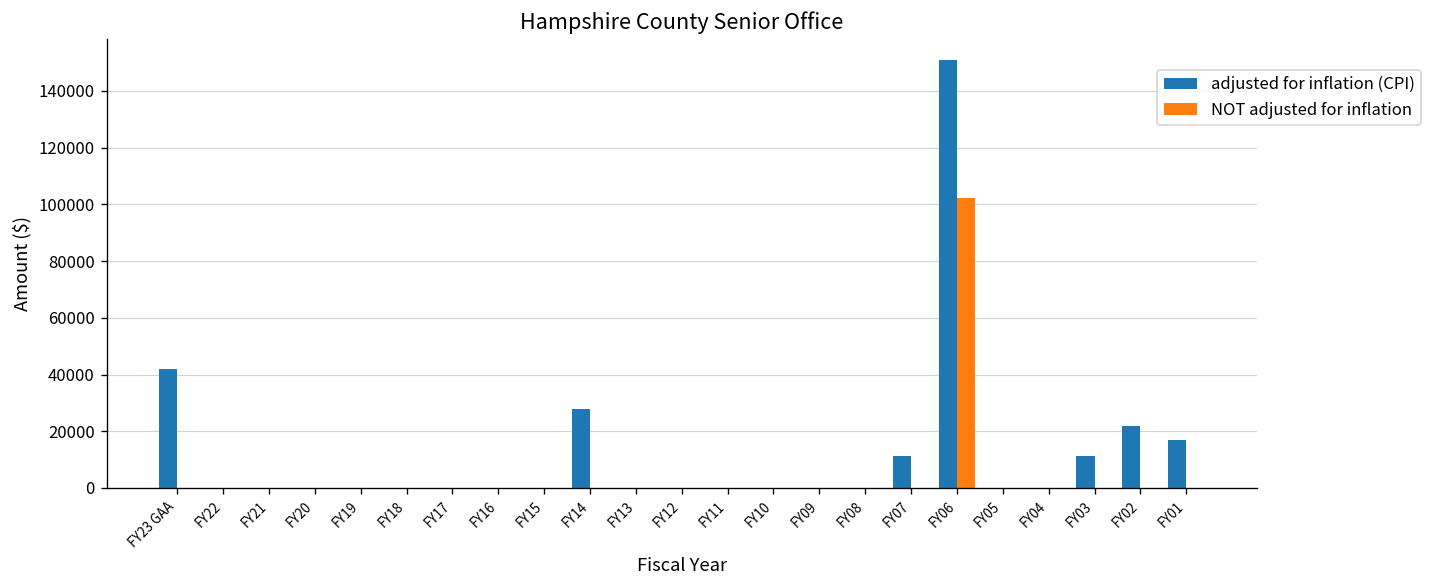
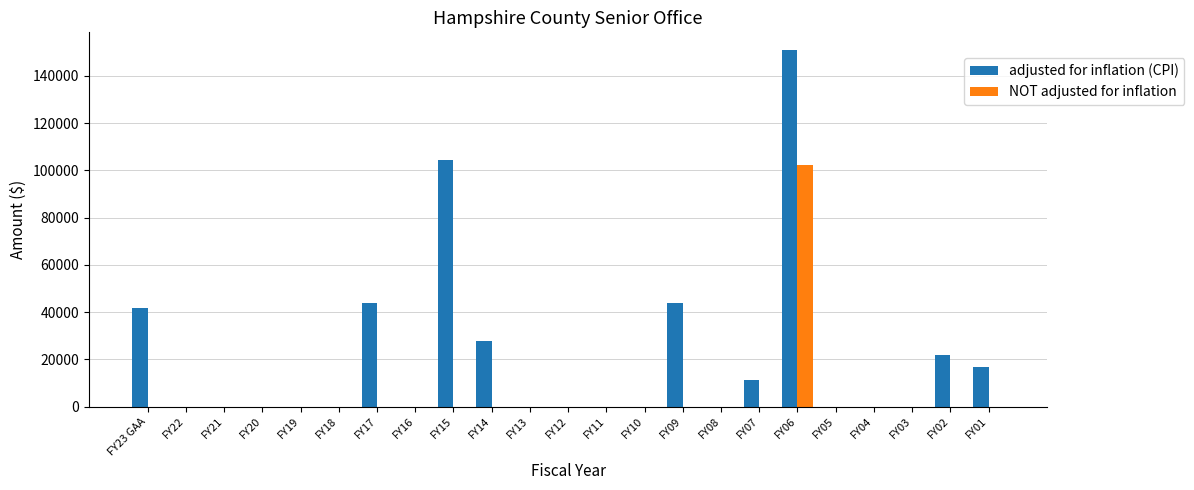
adjusted for inflation (CPI), FY17: 0 -> 44000
adjusted for inflation (CPI), FY15: 0 -> 104000
adjusted for inflation (CPI), FY09: 0 -> 44000
adjusted for inflation (CPI), FY03: 11000 -> 0
